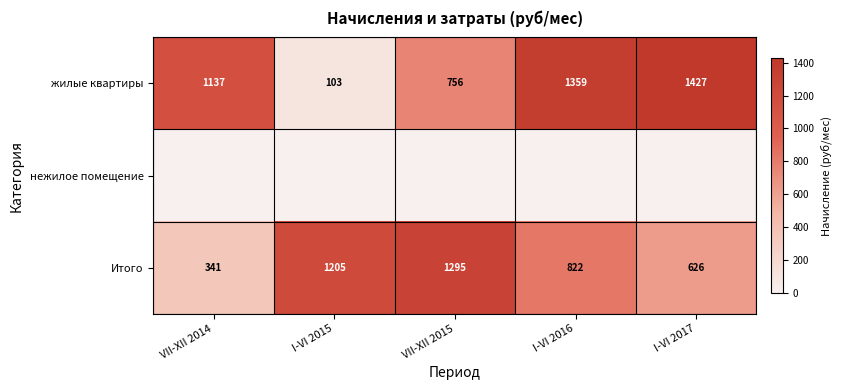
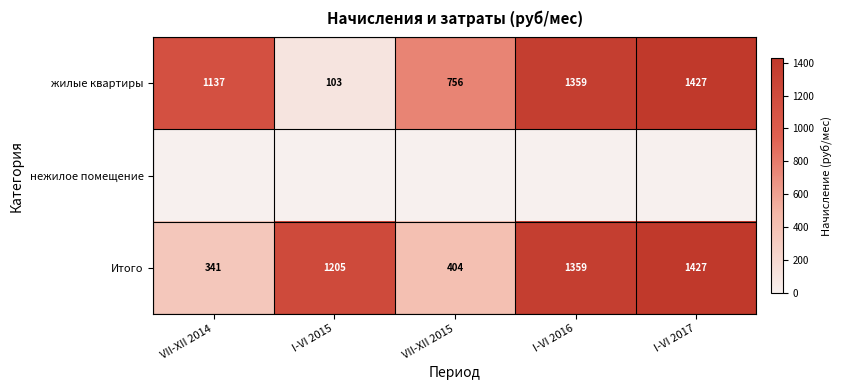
Итого, VII-XII 2015: 1295 -> 404
Итого, I-VI 2016: 822 -> 1359
Итого, I-VI 2017: 626 -> 1427
